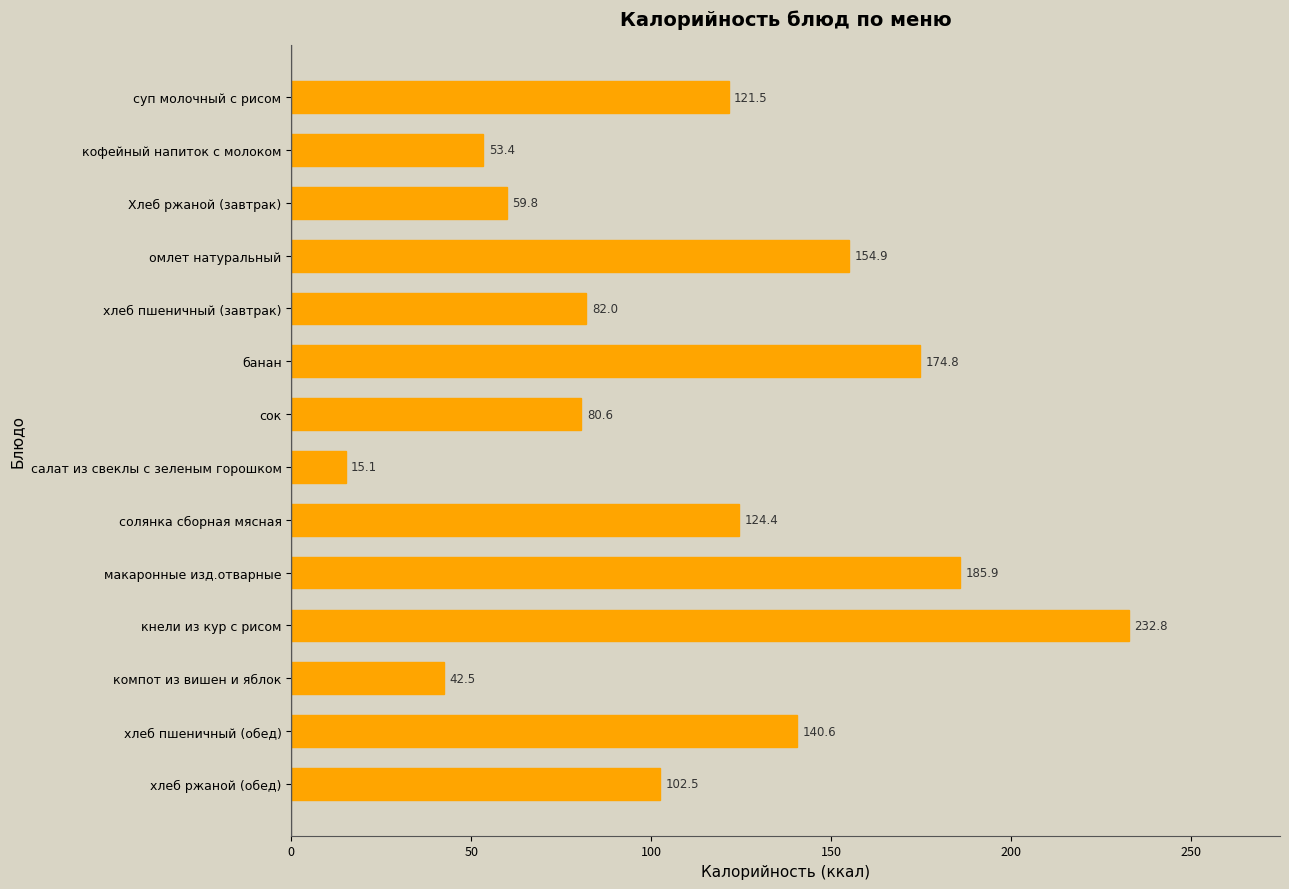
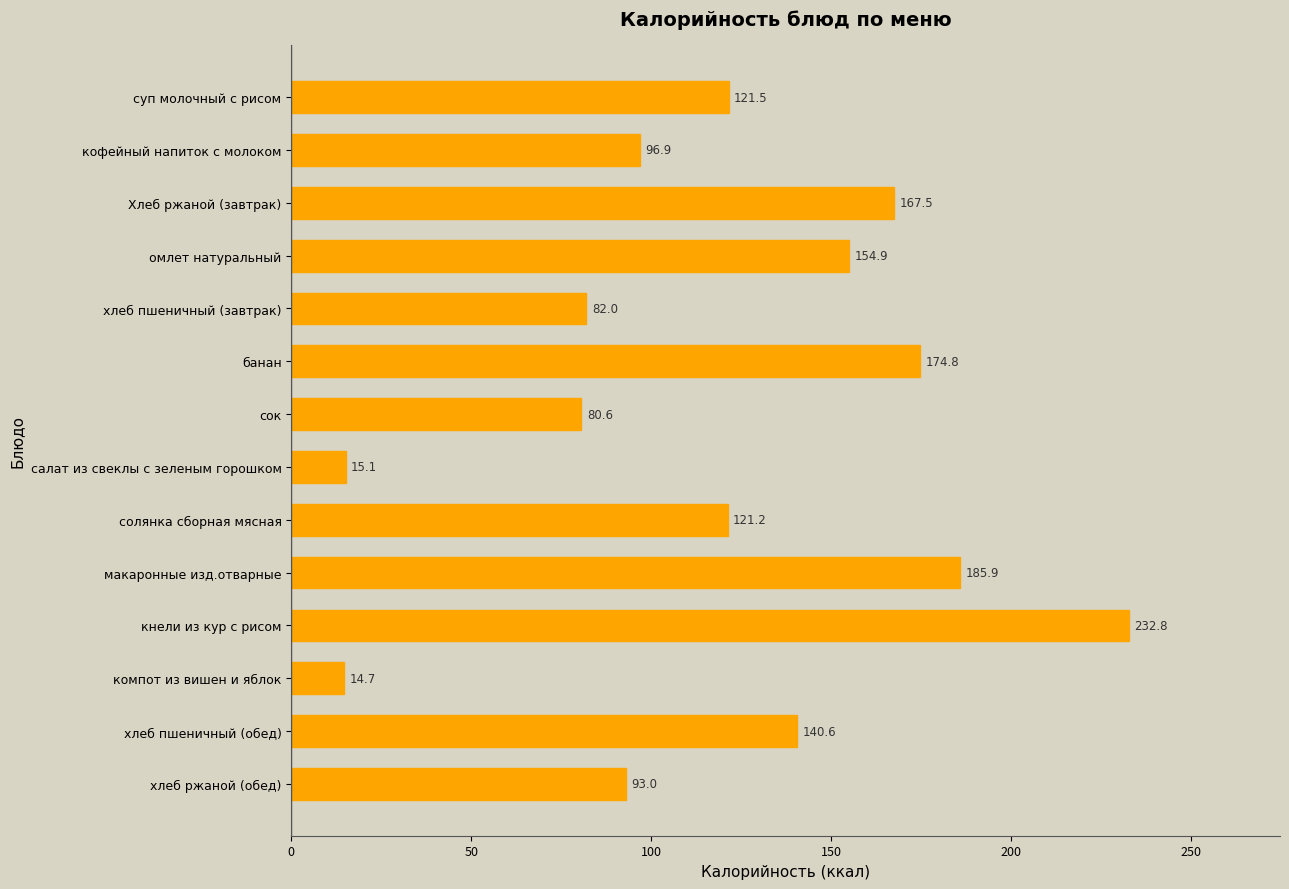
кофейный напиток с молоком: 53.4 -> 96.9
Хлеб ржаной (завтрак): 59.8 -> 167.5
солянка сборная мясная: 124.4 -> 121.2
компот из вишен и яблок: 42.5 -> 14.7
хлеб ржаной (обед): 102.5 -> 93.0
